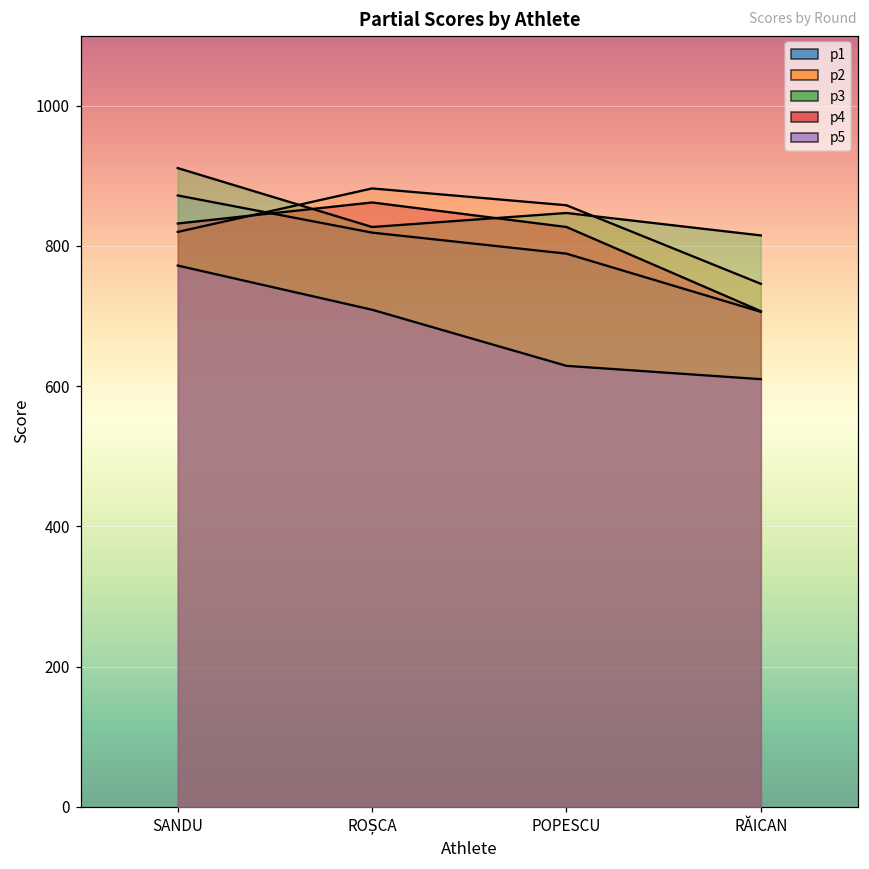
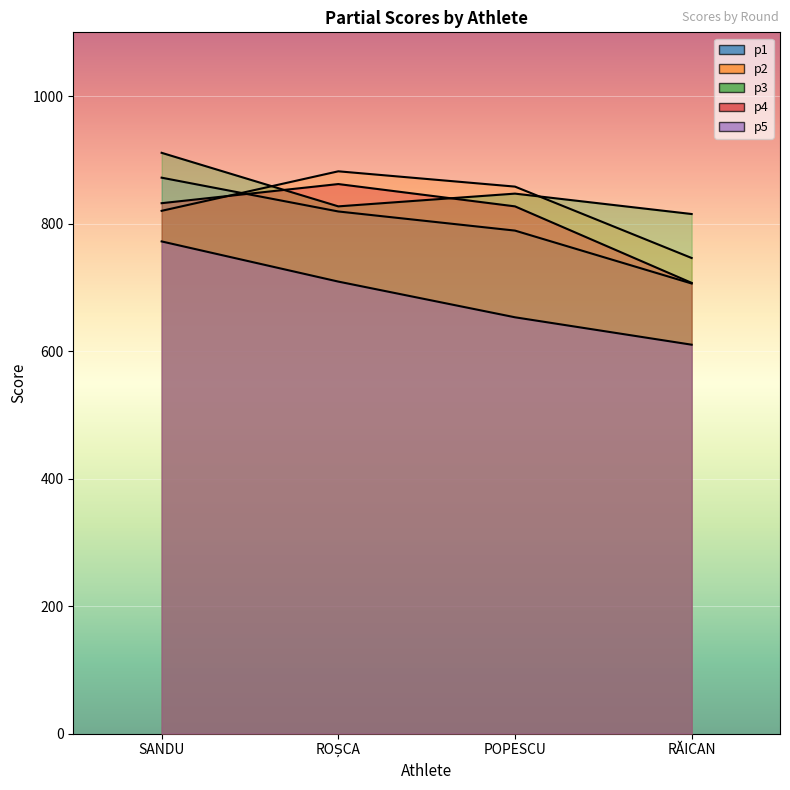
p5, POPESCU: 630 -> 650
